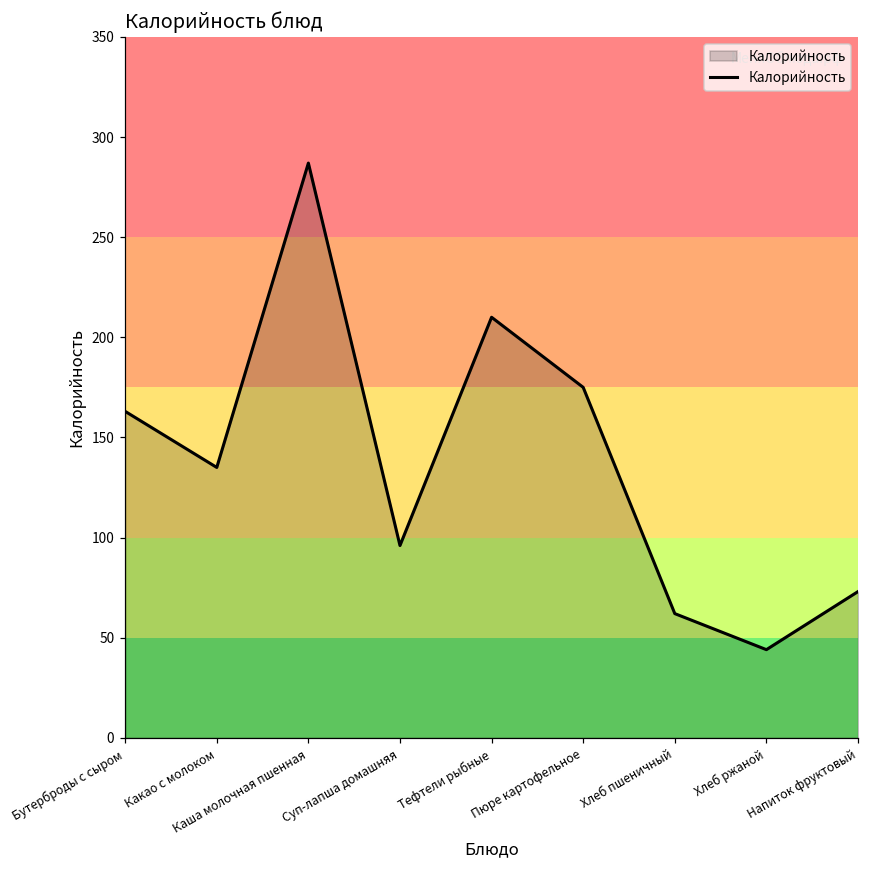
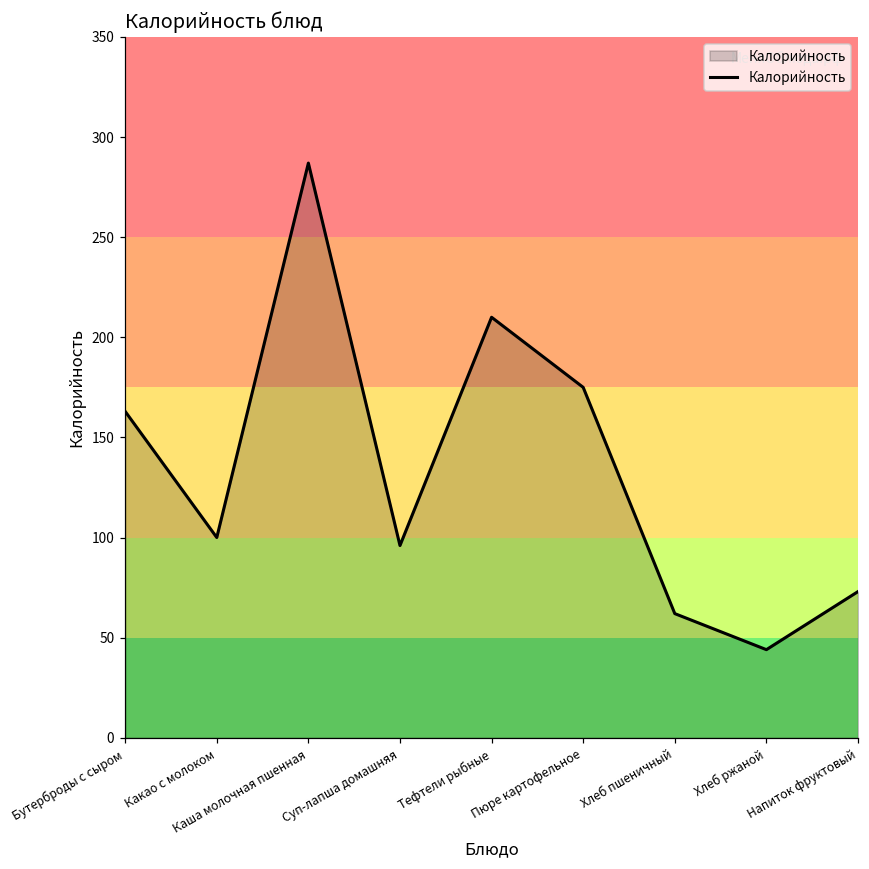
Какао с молоком: 135 -> 100
